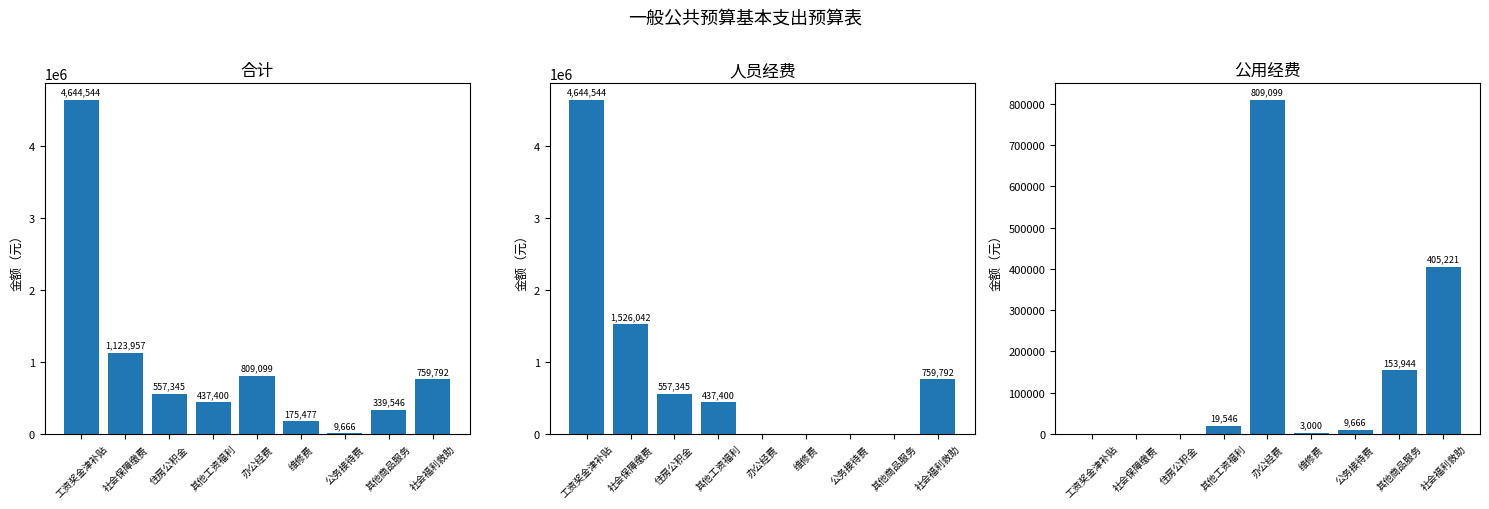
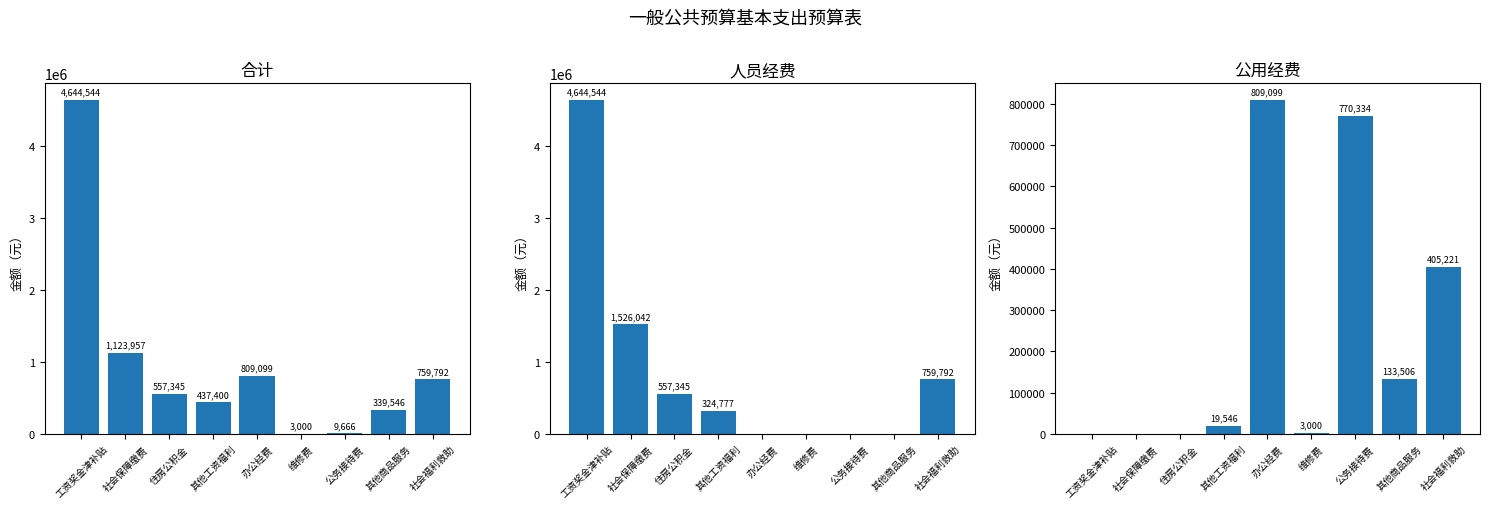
合计, 维修费: 175,477 -> 3,000
人员经费, 其他工资福利: 437,400 -> 324,777
公用经费, 公务接待费: 9,666 -> 770,334
公用经费, 其他商品服务: 153,944 -> 133,506
